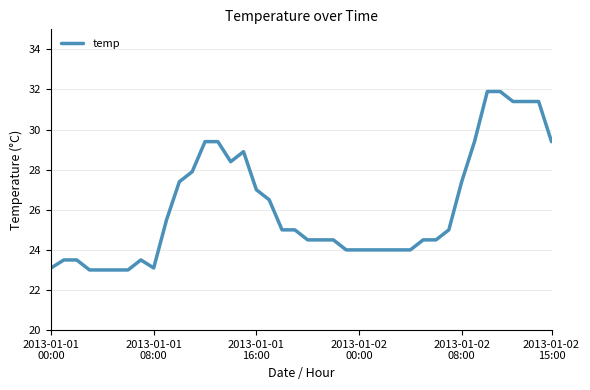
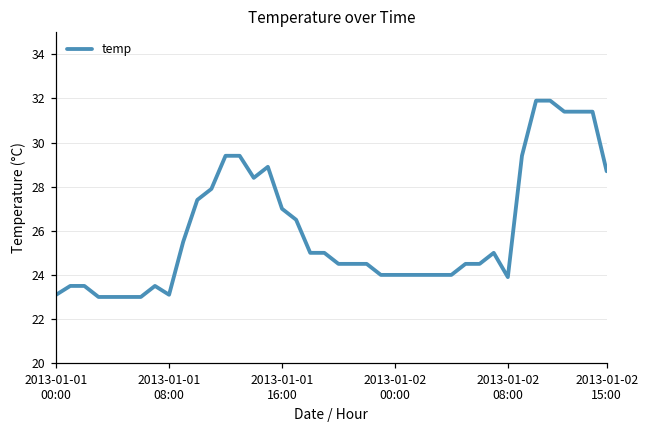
2013-01-02 08:00: 27.4 -> 23.9
2013-01-02 15:00: 29.4 -> 28.7
